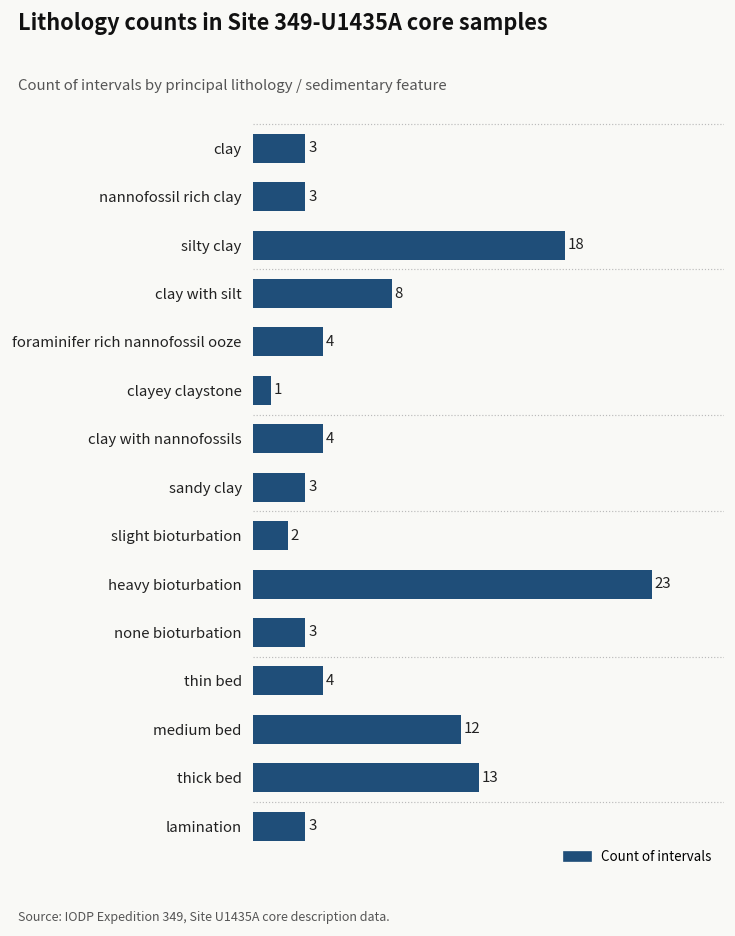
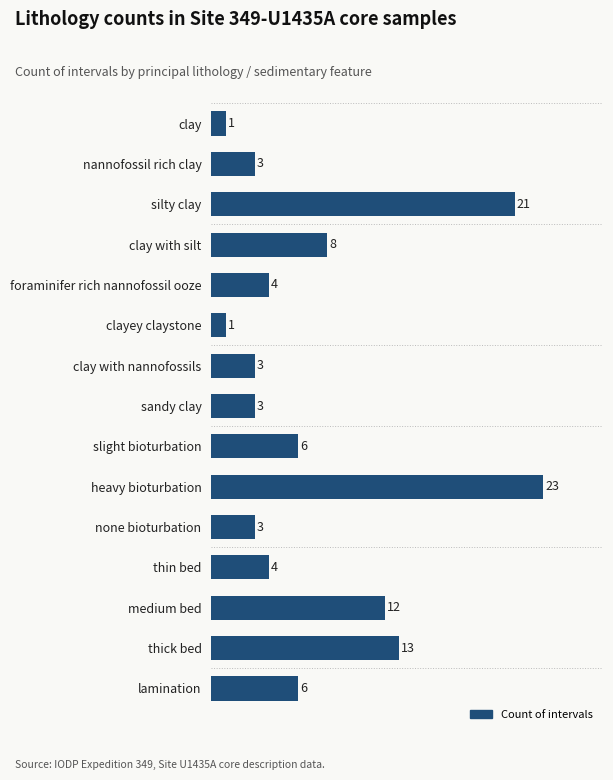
clay: 3 -> 1
silty clay: 18 -> 21
clay with nannofossils: 4 -> 3
slight bioturbation: 2 -> 6
lamination: 3 -> 6
